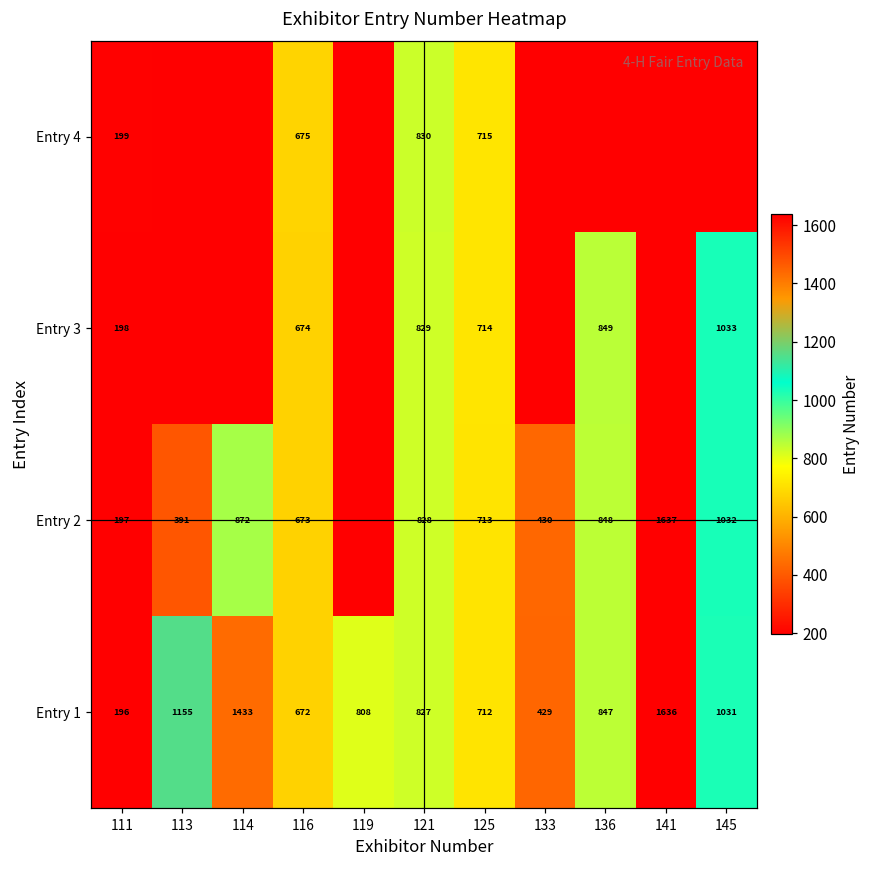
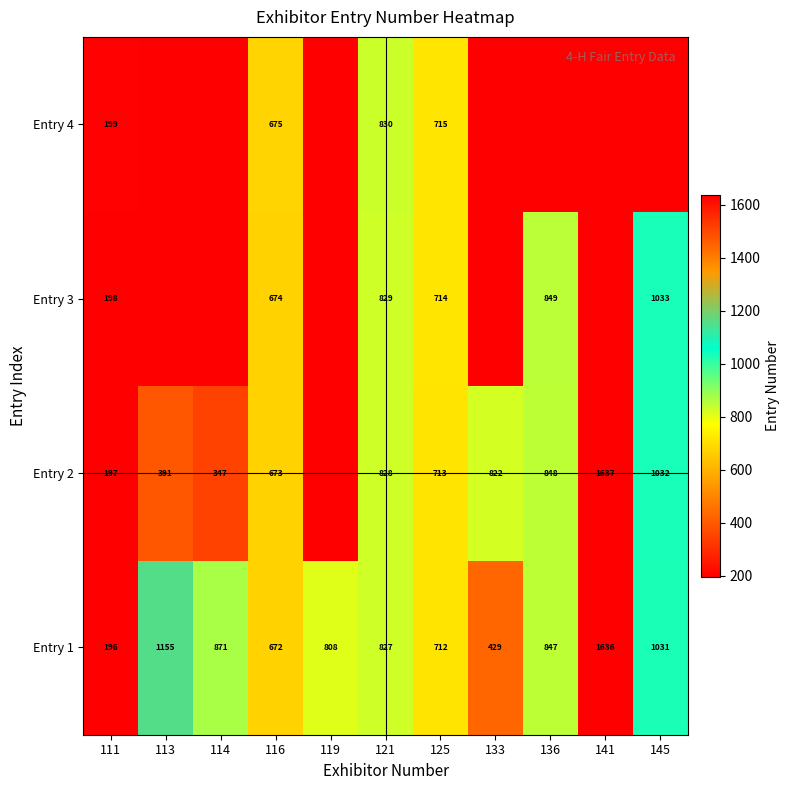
Entry 2, 114: 872 -> 347
Entry 2, 133: 430 -> 822
Entry 1, 114: 1433 -> 871
